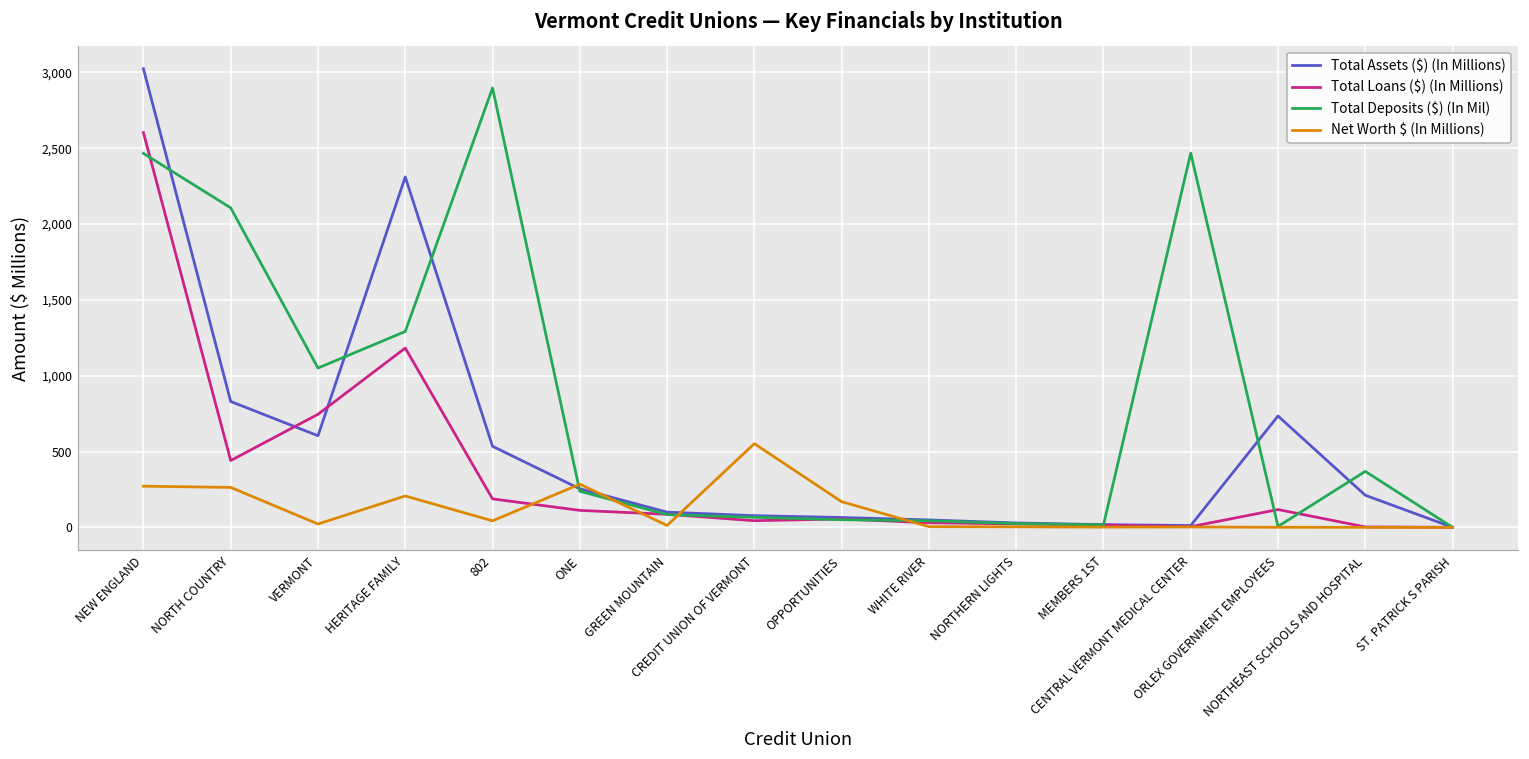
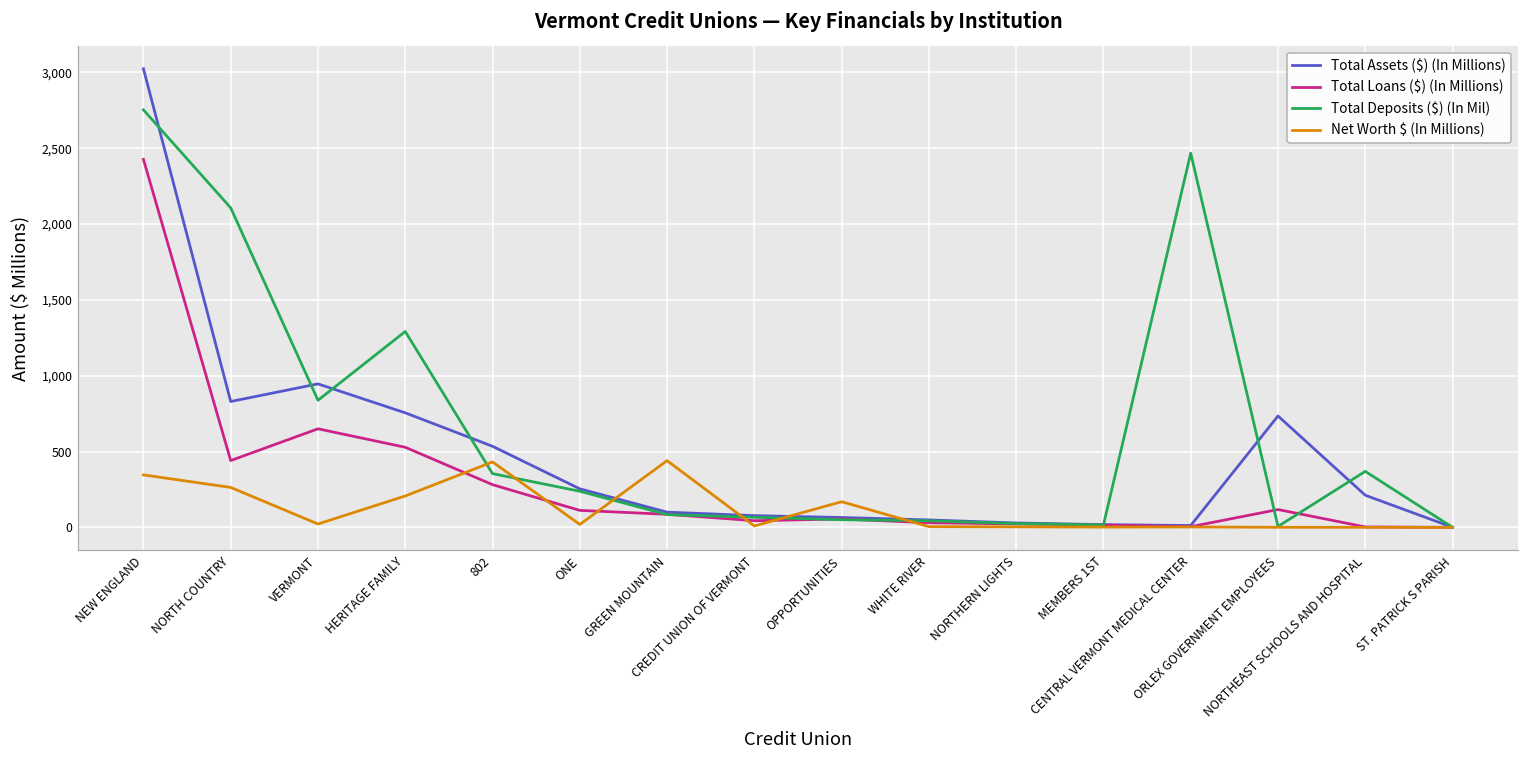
Total Loans ($) (In Millions), NEW ENGLAND: 2,600 -> 2,430
Total Deposits ($) (In Mil), NEW ENGLAND: 2,470 -> 2,750
Net Worth $ (In Millions), NEW ENGLAND: 270 -> 350
Total Assets ($) (In Millions), VERMONT: 600 -> 950
Total Loans ($) (In Millions), VERMONT: 750 -> 650
Total Deposits ($) (In Mil), VERMONT: 1,050 -> 840
Total Assets ($) (In Millions), HERITAGE FAMILY: 2,310 -> 760
Total Loans ($) (In Millions), HERITAGE FAMILY: 1,180 -> 530
Total Loans ($) (In Millions), 802: 190 -> 280
Total Deposits ($) (In Mil), 802: 2,900 -> 350
Net Worth $ (In Millions), 802: 40 -> 430
Net Worth $ (In Millions), ONE: 280 -> 20
Net Worth $ (In Millions), GREEN MOUNTAIN: 10 -> 440
Net Worth $ (In Millions), CREDIT UNION OF VERMONT: 550 -> 10
